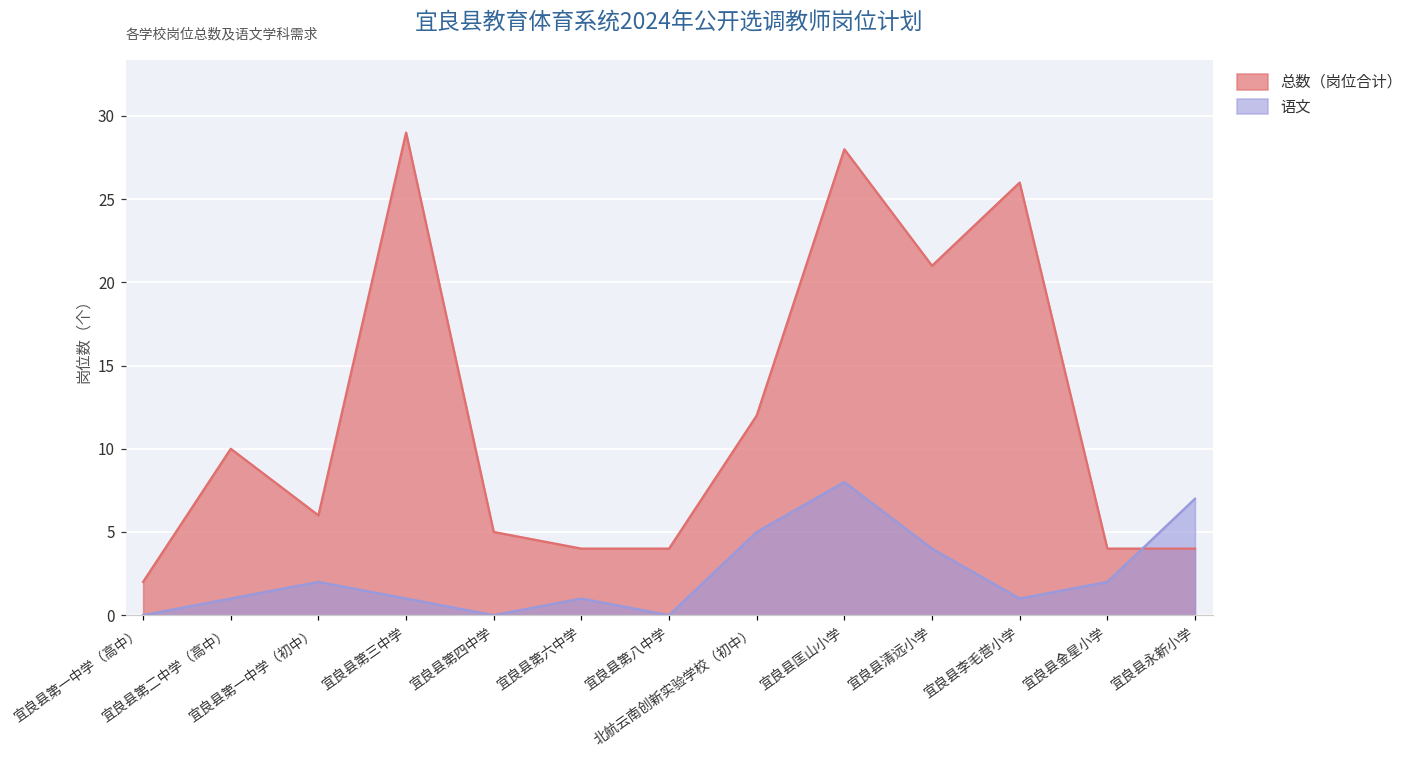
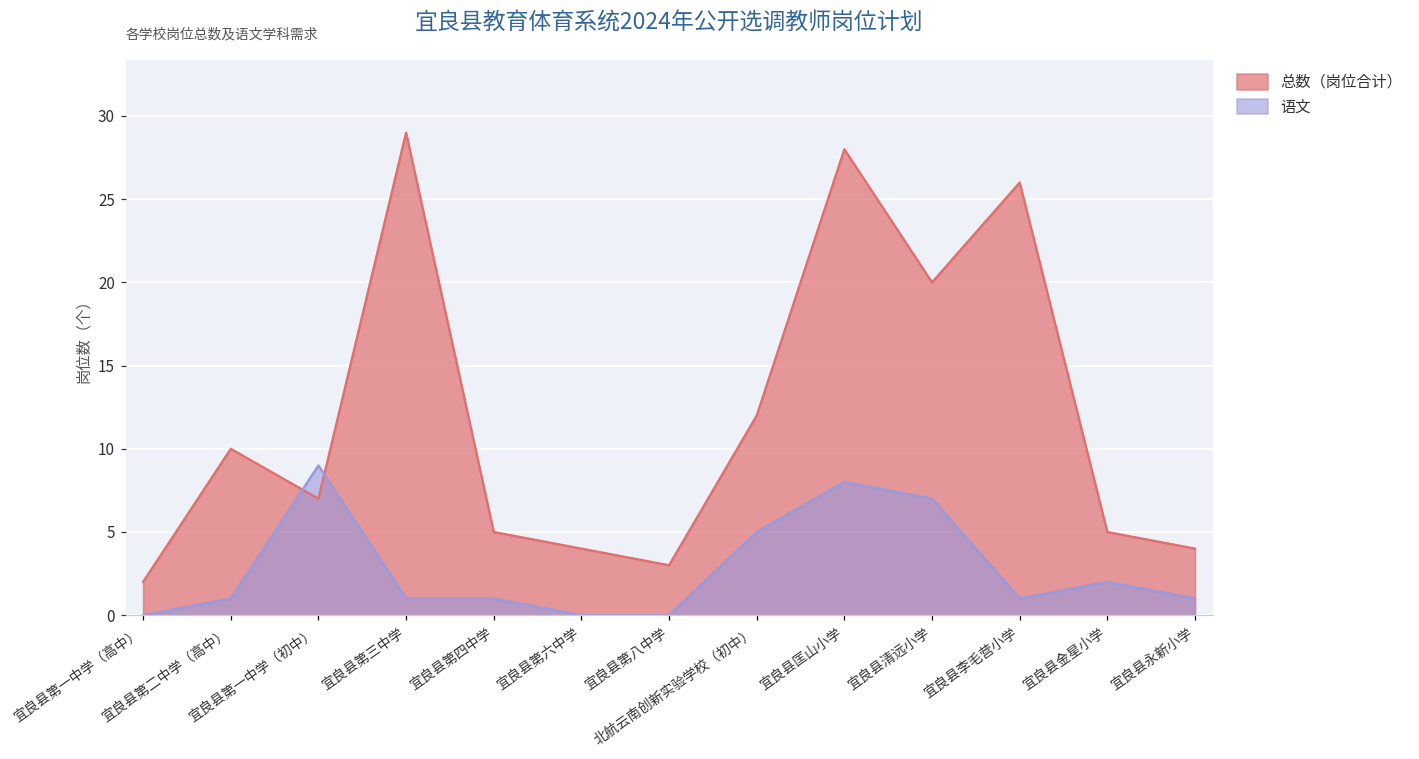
总数（岗位合计）, 宜良县第一中学（初中）: 6 -> 7
语文, 宜良县第一中学（初中）: 2 -> 9
语文, 宜良县第四中学: 0 -> 1
语文, 宜良县第六中学: 1 -> 0
总数（岗位合计）, 宜良县第八中学: 4 -> 3
总数（岗位合计）, 宜良县清远小学: 21 -> 20
语文, 宜良县清远小学: 4 -> 7
总数（岗位合计）, 宜良县金星小学: 4 -> 5
语文, 宜良县永新小学: 7 -> 1
